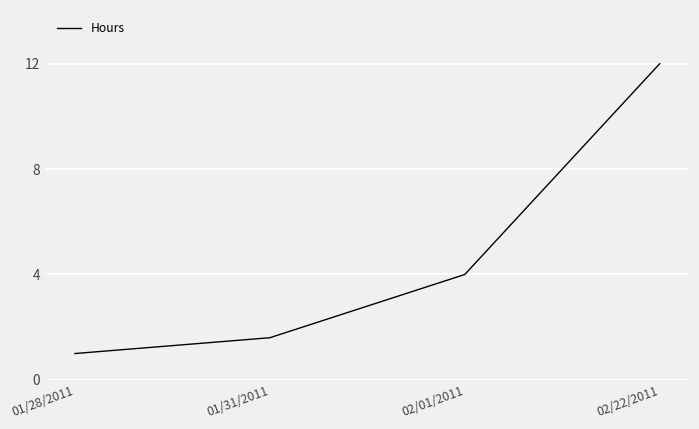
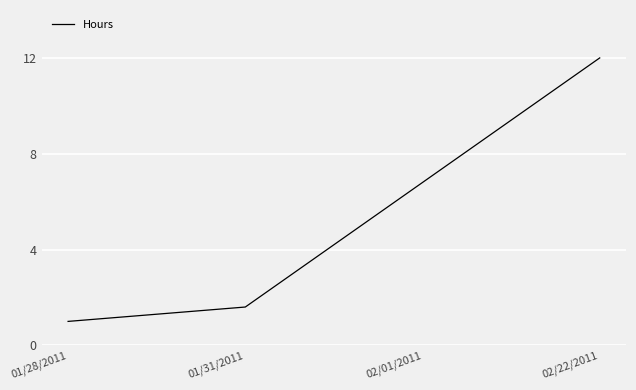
02/01/2011: 4.0 -> 6.8
